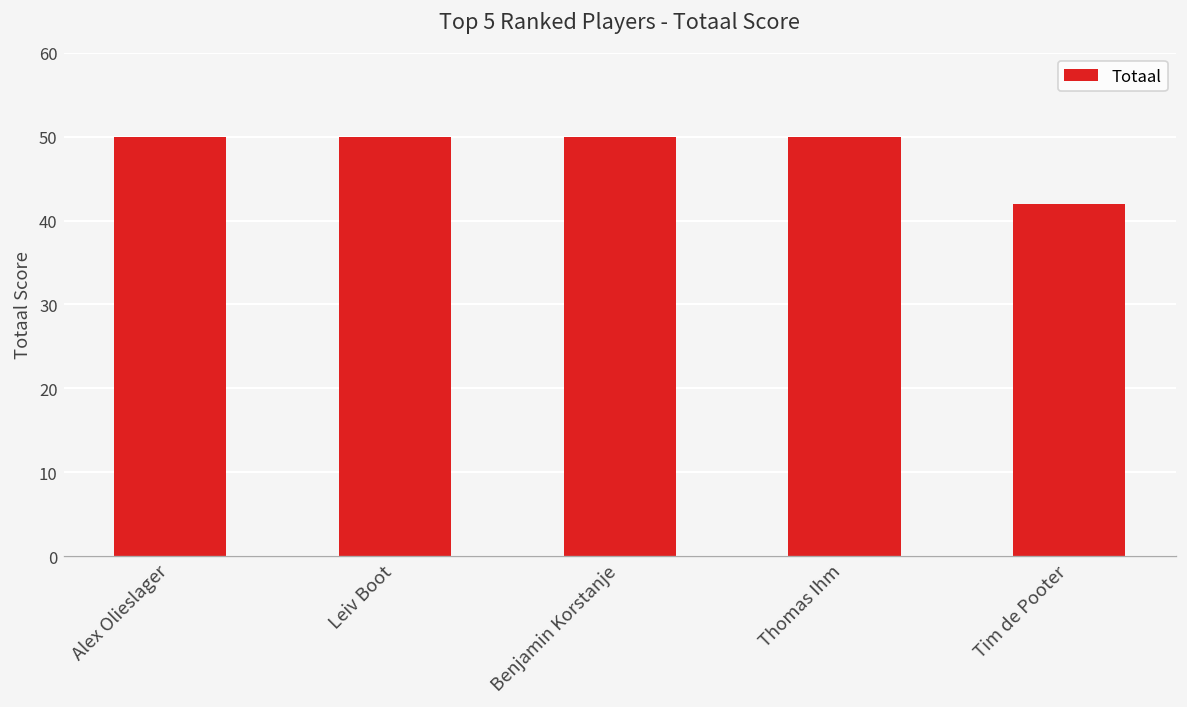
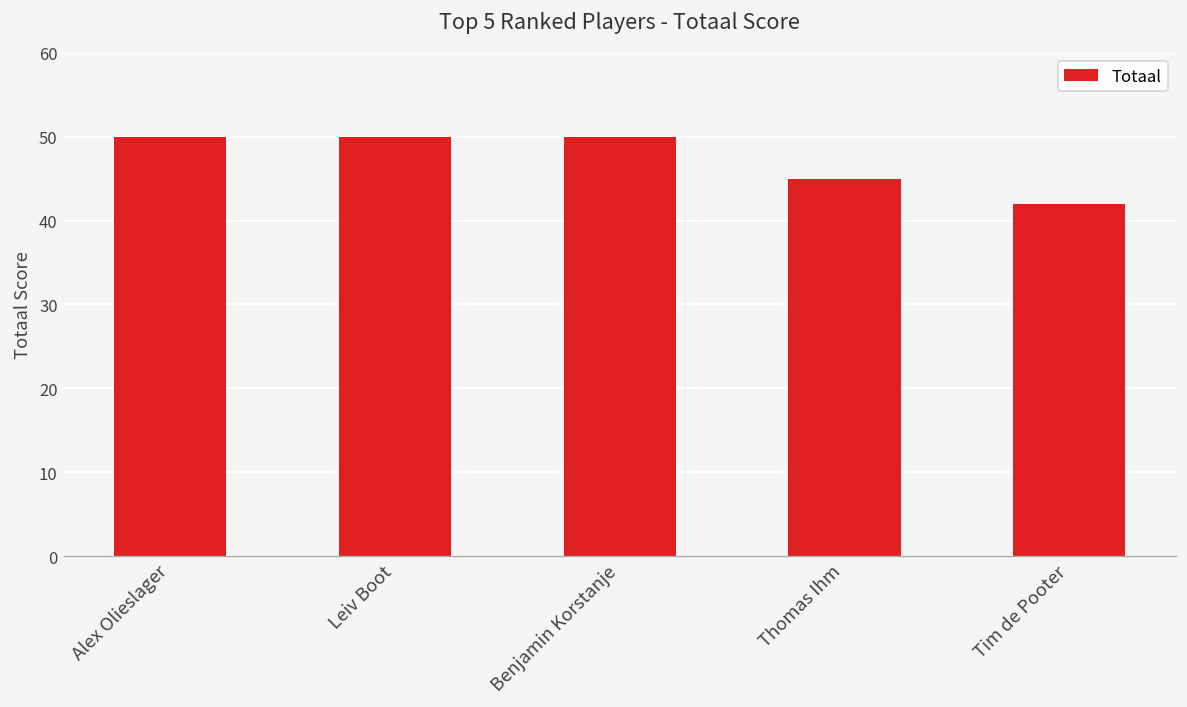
Thomas Ihm: 50 -> 45
